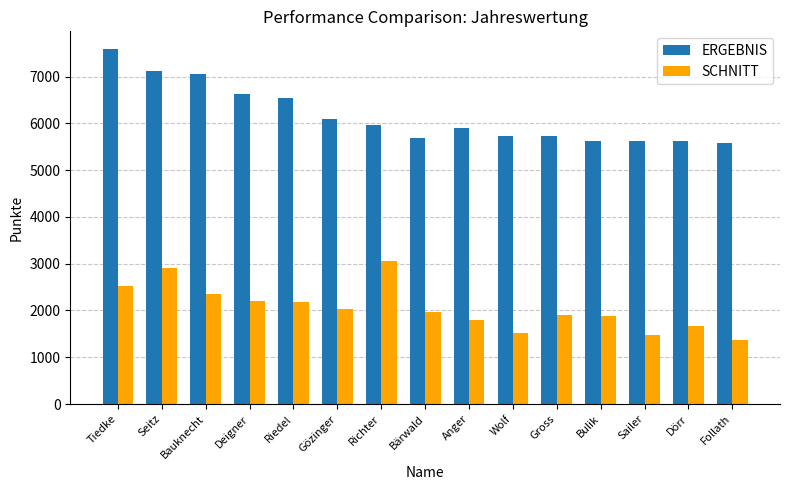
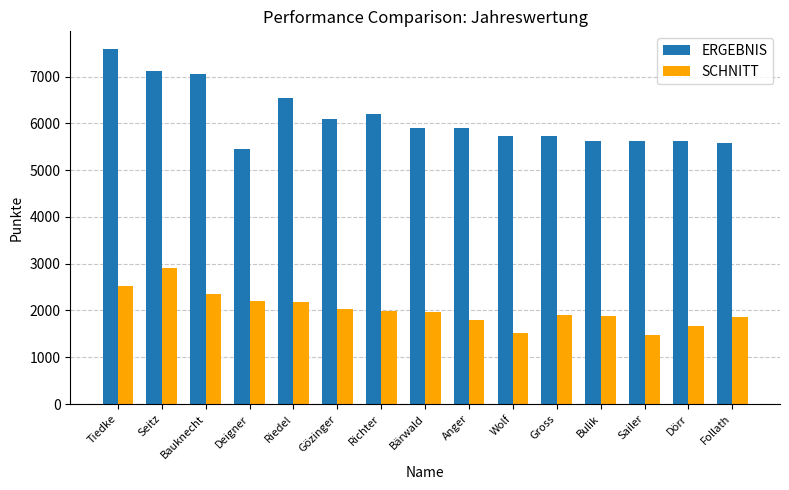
ERGEBNIS, Deigner: 6600 -> 5500
ERGEBNIS, Richter: 6000 -> 6200
SCHNITT, Richter: 3100 -> 2000
ERGEBNIS, Bärwald: 5700 -> 5900
SCHNITT, Follath: 1400 -> 1900
